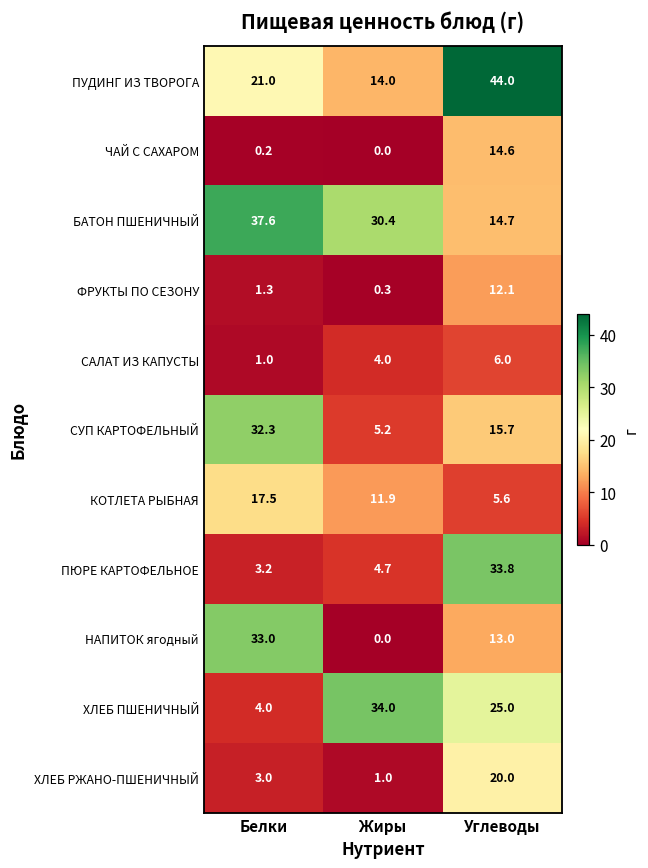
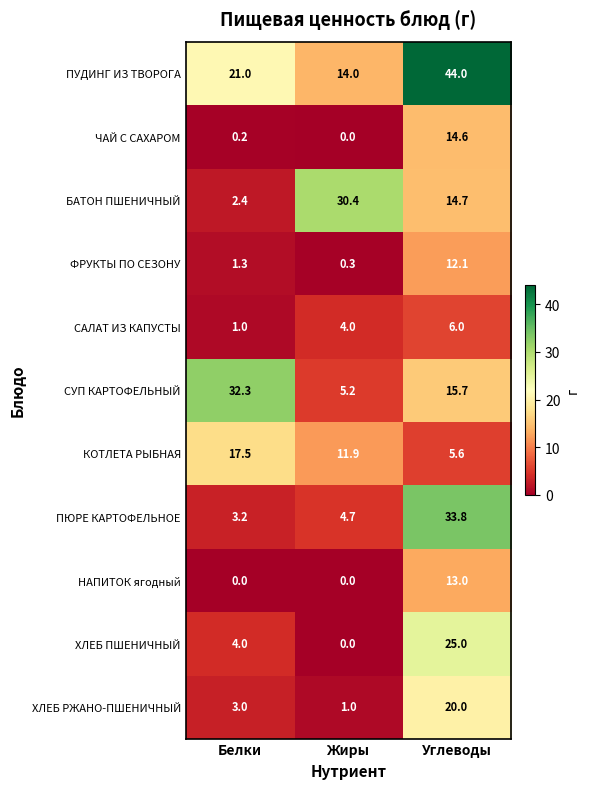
БАТОН ПШЕНИЧНЫЙ, Белки: 37.6 -> 2.4
НАПИТОК ягодный, Белки: 33.0 -> 0.0
ХЛЕБ ПШЕНИЧНЫЙ, Жиры: 34.0 -> 0.0
